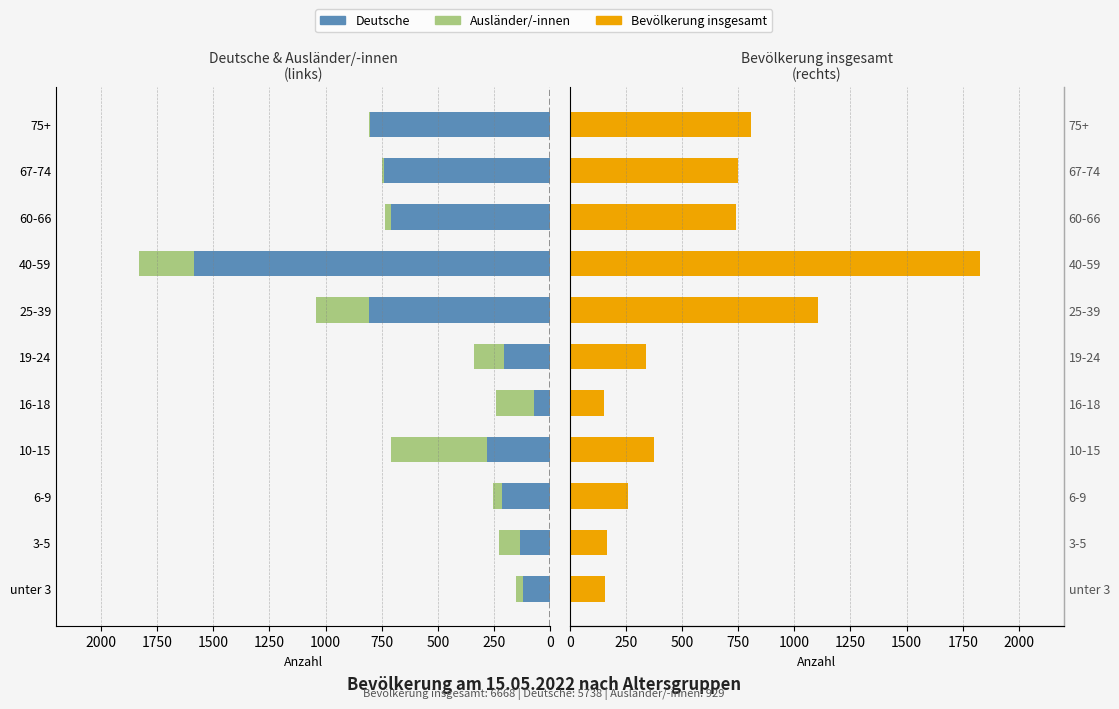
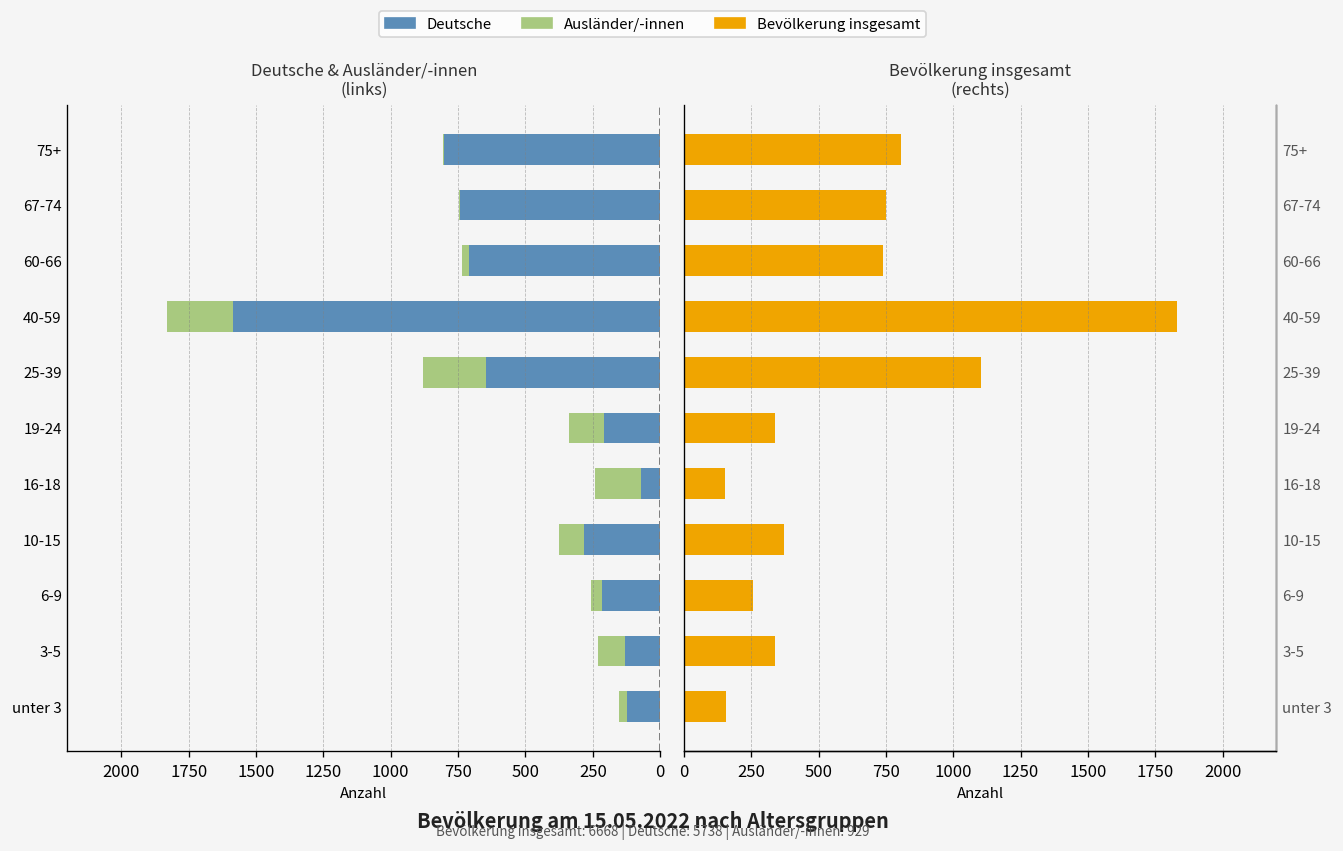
Deutsche & Ausländer/-innen (links), Deutsche, 25-39: 810 -> 650
Deutsche & Ausländer/-innen (links), Ausländer/-innen, 10-15: 430 -> 90
Bevölkerung insgesamt (rechts), 3-5: 170 -> 340
